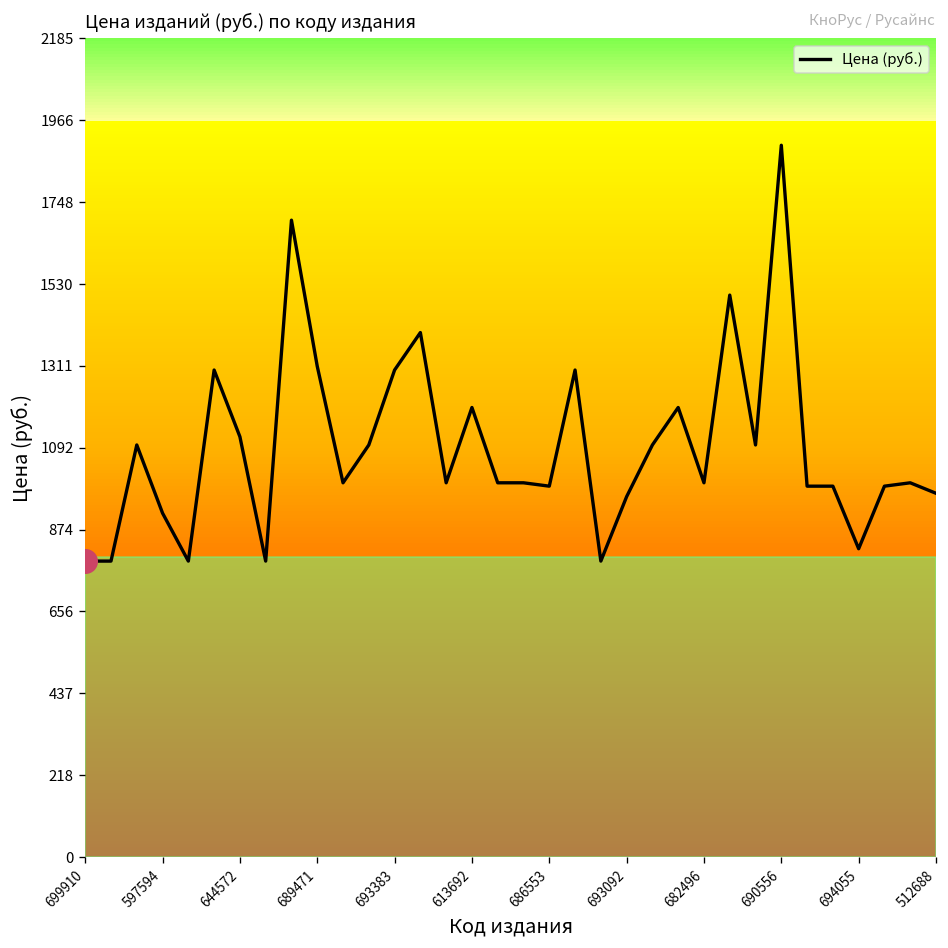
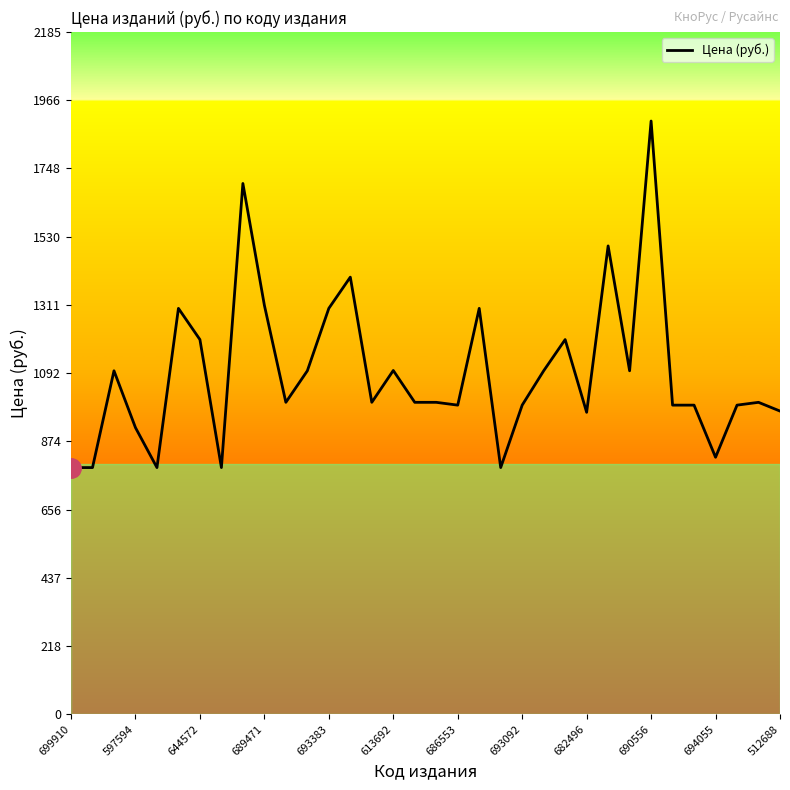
Цена (руб.), 644572: 1120 -> 1200
Цена (руб.), 613692: 1200 -> 1100
Цена (руб.), 693092: 960 -> 990
Цена (руб.), 682496: 1000 -> 970
